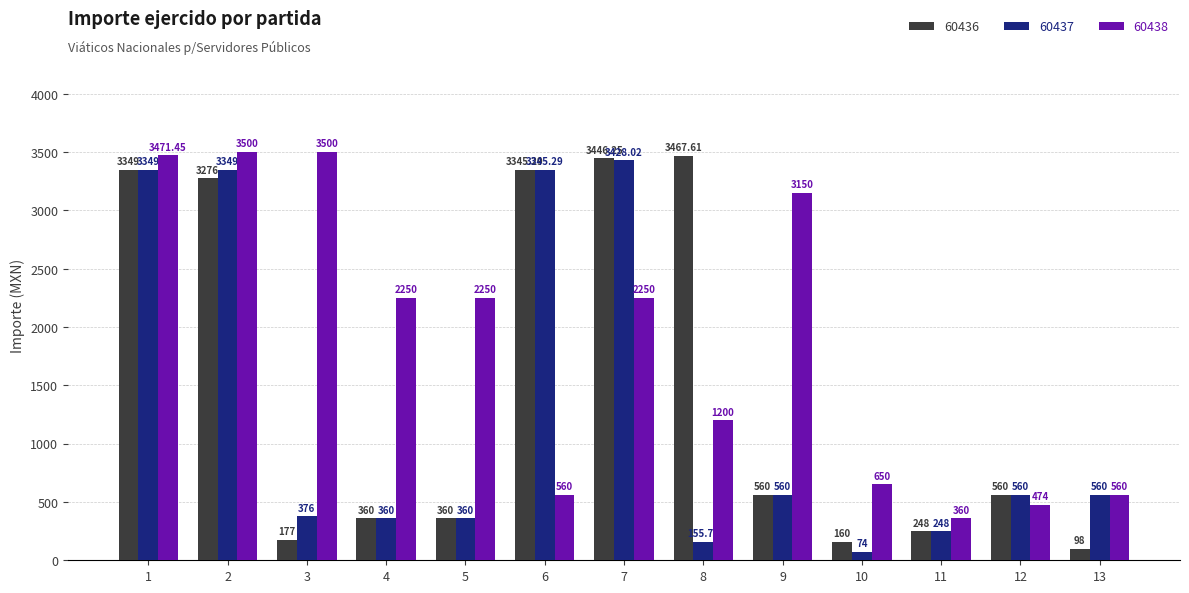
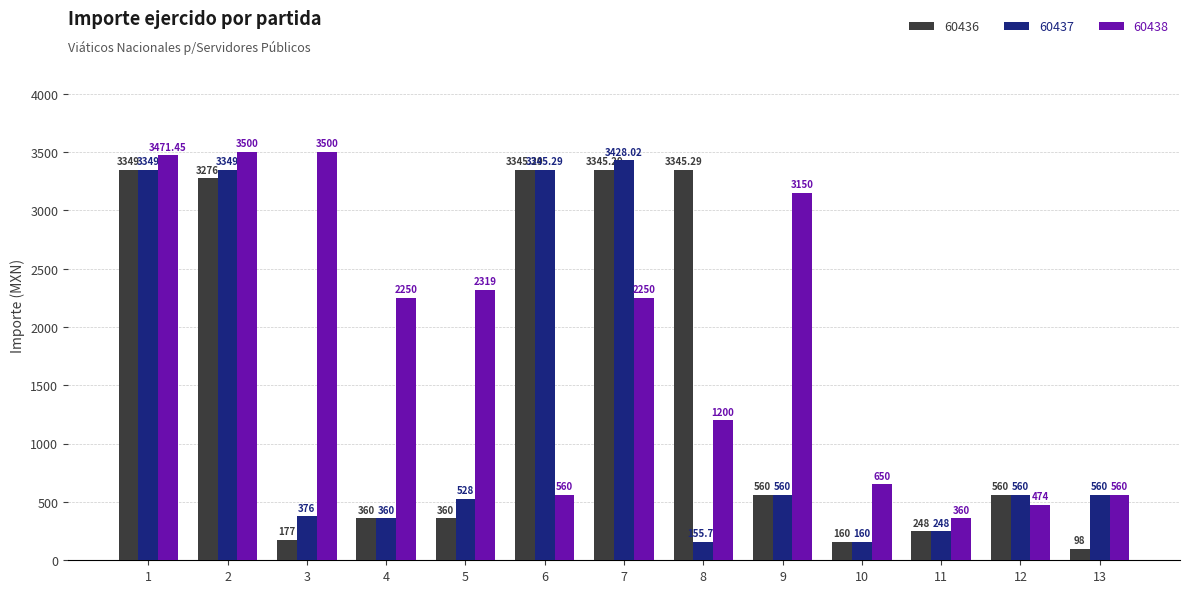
60437, 5: 360 -> 528
60438, 5: 2250 -> 2319
60436, 7: 3446.25 -> 3345.29
60436, 8: 3467.61 -> 3345.29
60437, 10: 74 -> 160
